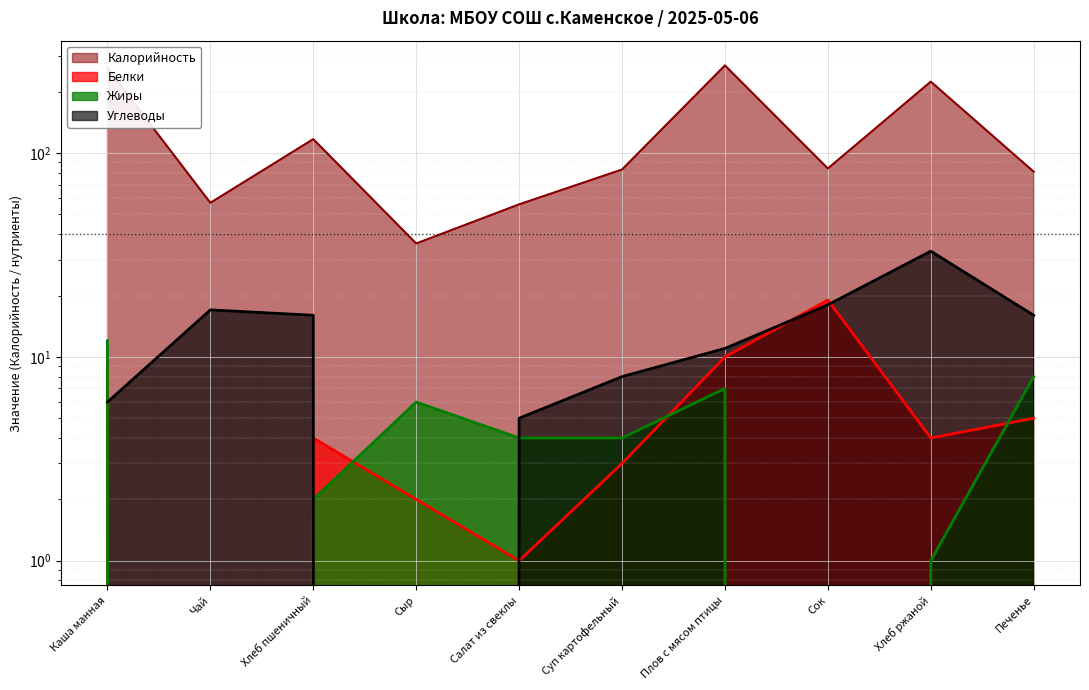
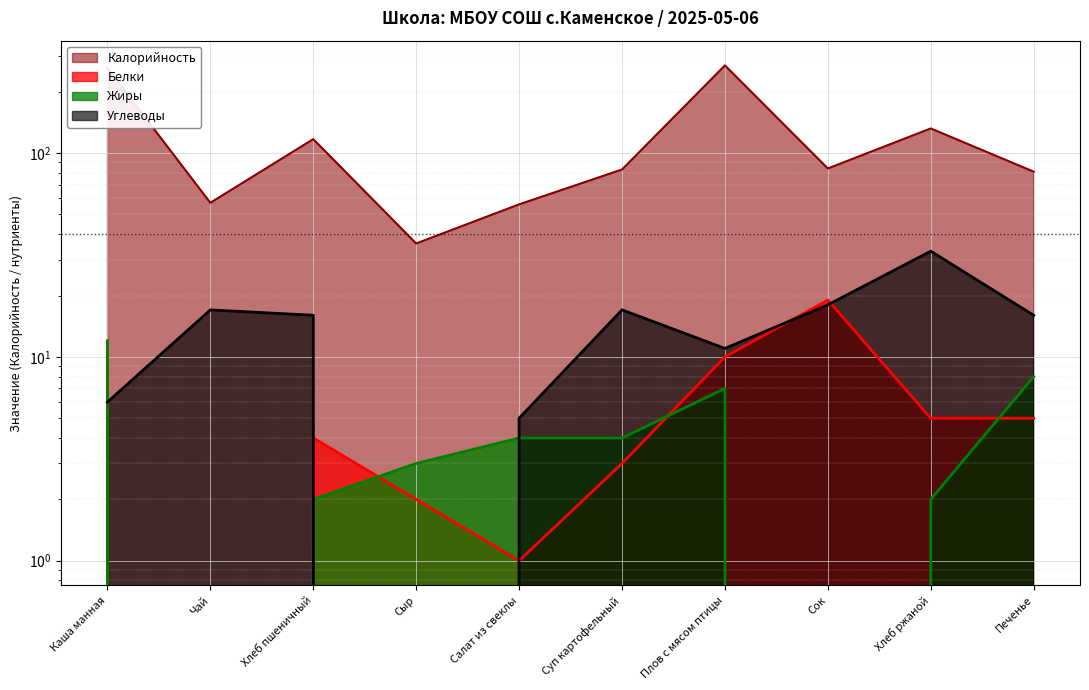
Жиры, Сыр: 6 -> 3
Углеводы, Суп картофельный: 8 -> 17
Калорийность, Хлеб ржаной: 220 -> 130
Белки, Хлеб ржаной: 4 -> 5
Жиры, Хлеб ржаной: 1 -> 2
